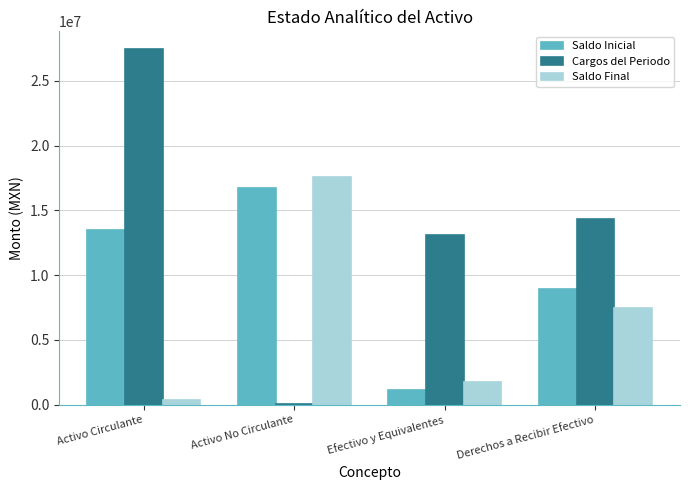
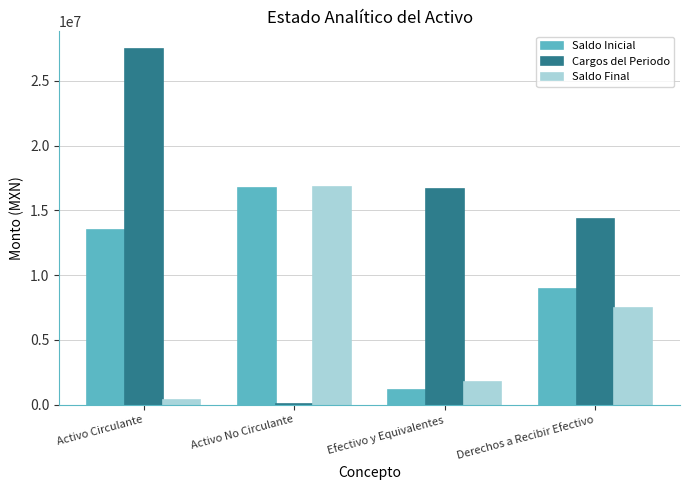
Saldo Final, Activo No Circulante: 17600000 -> 16800000
Cargos del Periodo, Efectivo y Equivalentes: 13100000 -> 16600000
